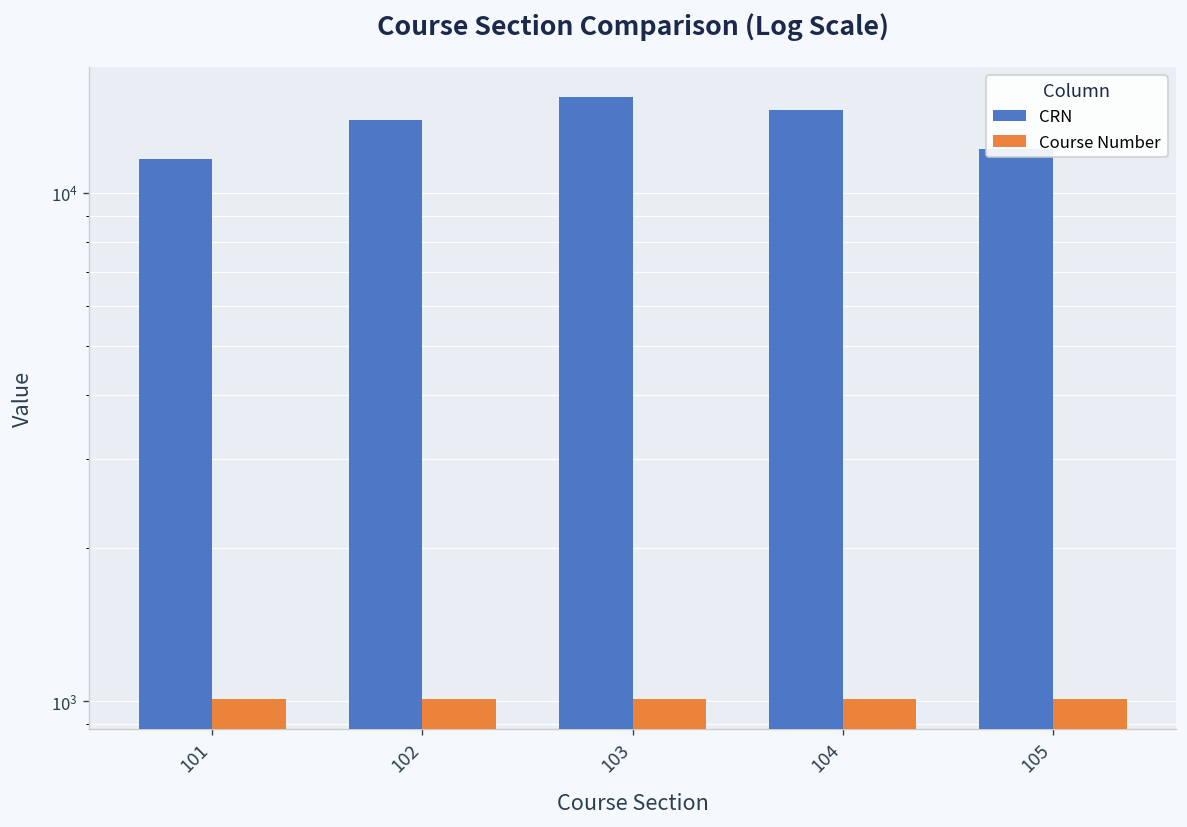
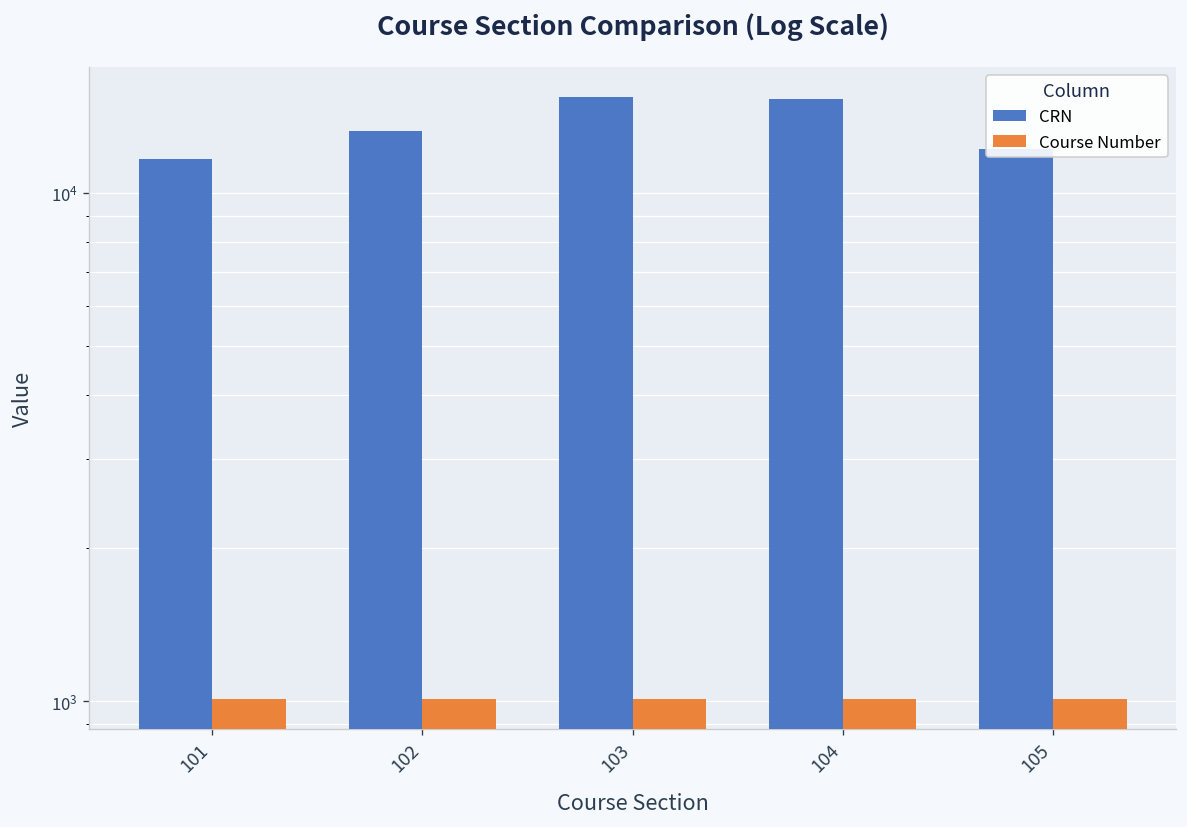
CRN, 102: 13900 -> 13200
CRN, 104: 14600 -> 15300
